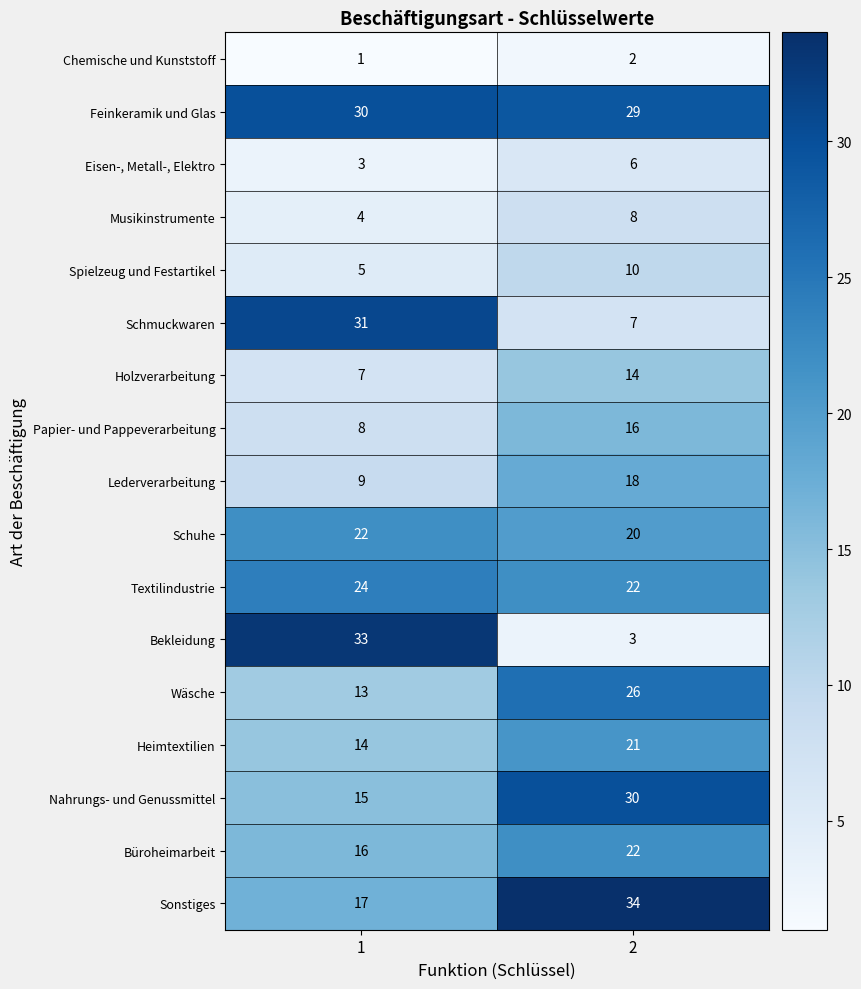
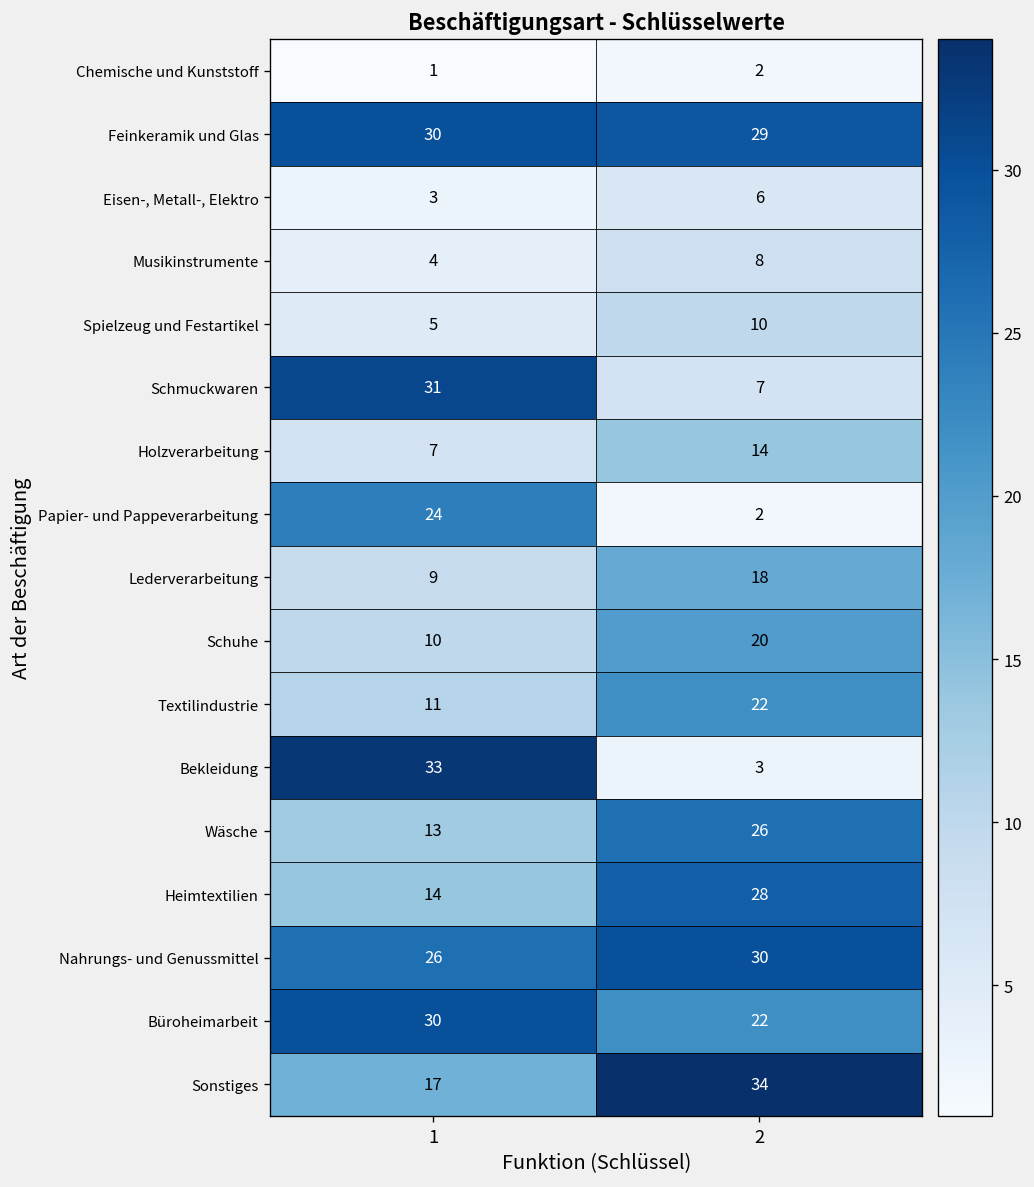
Papier- und Pappeverarbeitung, 1: 8 -> 24
Papier- und Pappeverarbeitung, 2: 16 -> 2
Schuhe, 1: 22 -> 10
Textilindustrie, 1: 24 -> 11
Heimtextilien, 2: 21 -> 28
Nahrungs- und Genussmittel, 1: 15 -> 26
Büroheimarbeit, 1: 16 -> 30
